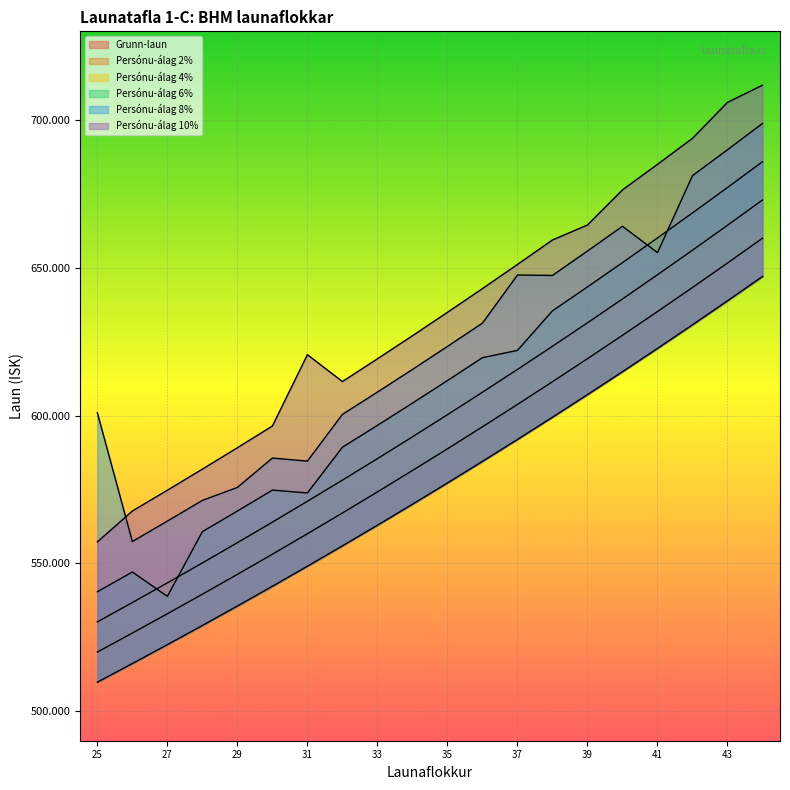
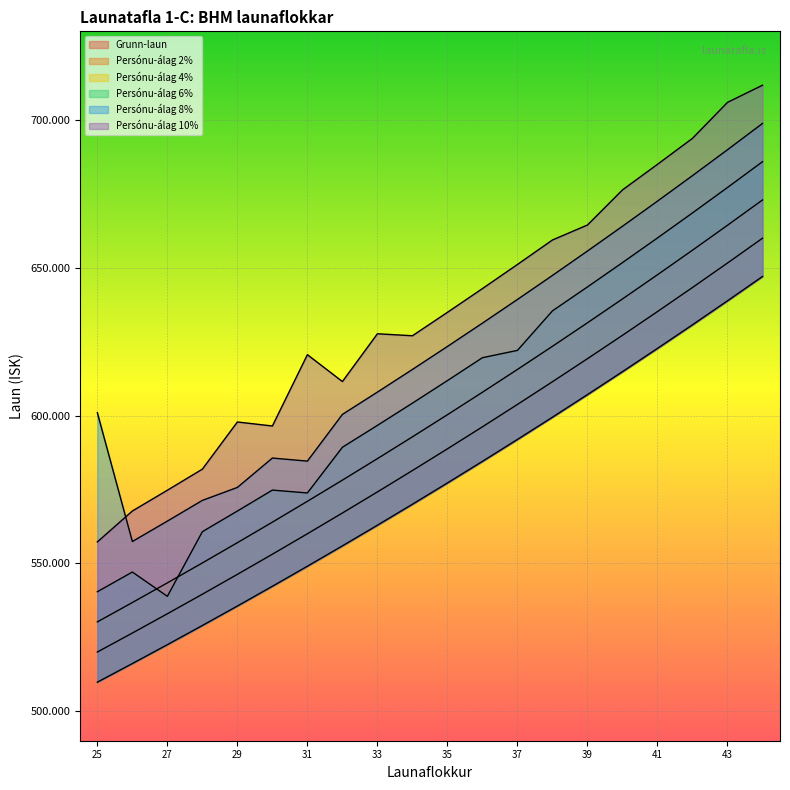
Persónu-álag 10%, 29: 589 -> 598
Persónu-álag 10%, 33: 619 -> 628
Persónu-álag 8%, 37: 648 -> 639
Persónu-álag 8%, 41: 655 -> 673
